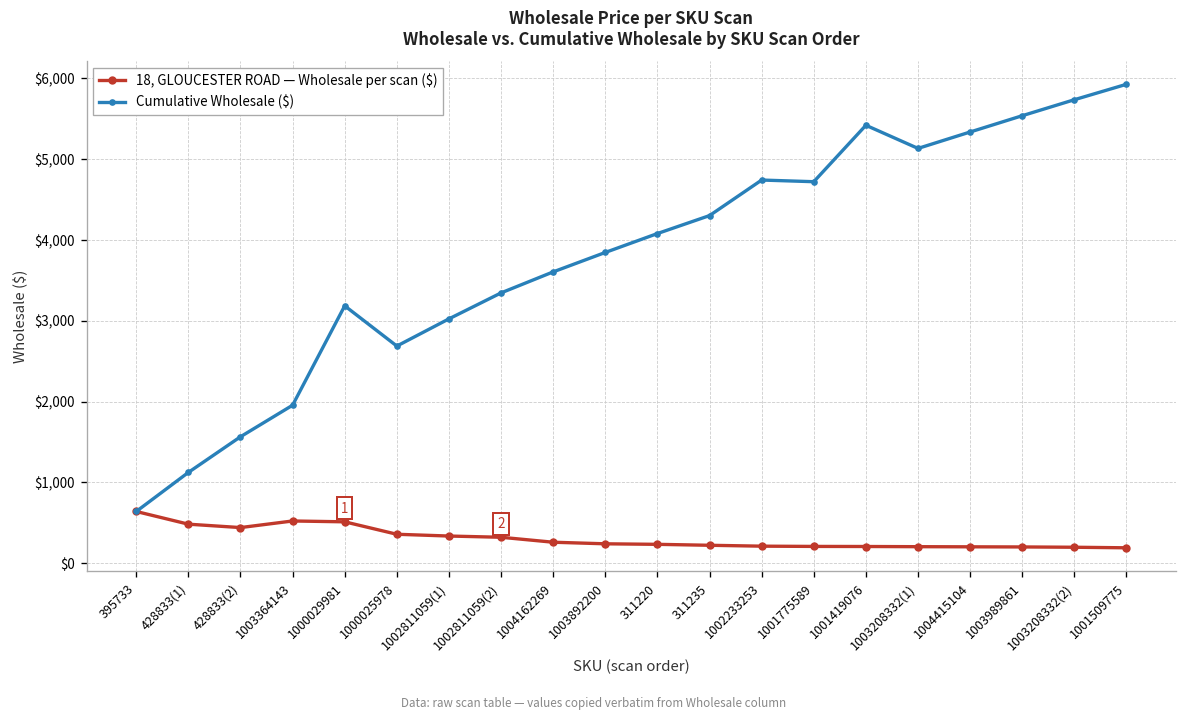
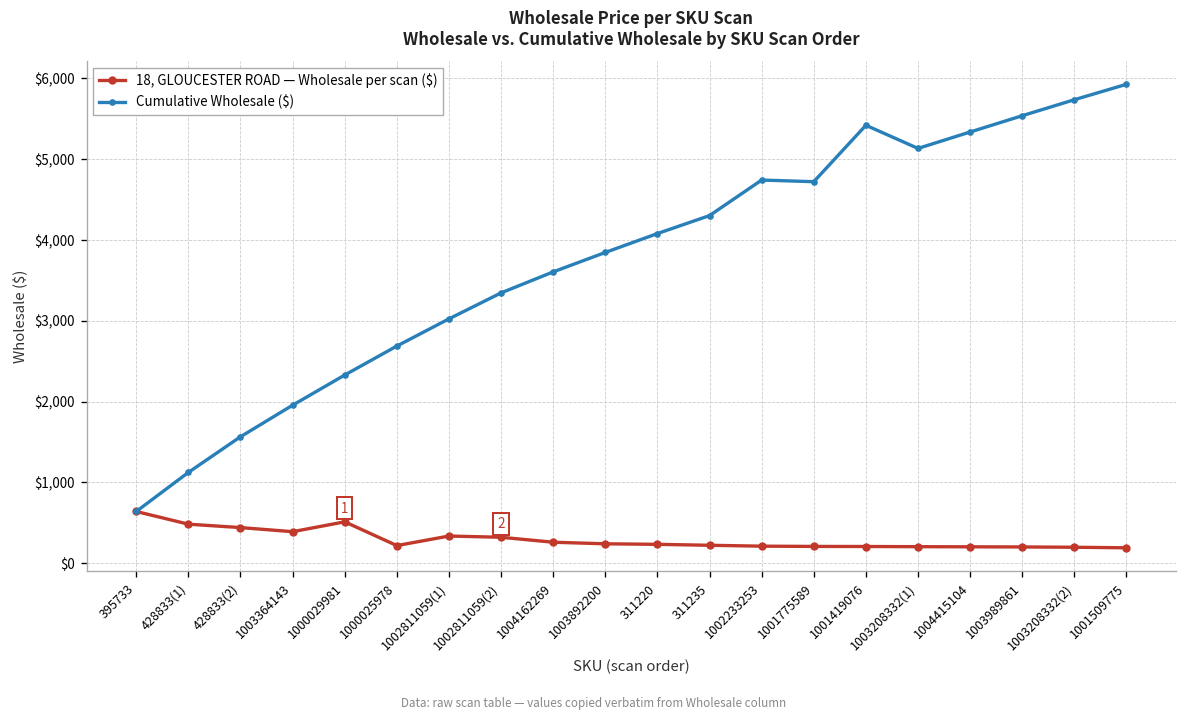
18, GLOUCESTER ROAD — Wholesale per scan ($), 1003364143: $500 -> $400
Cumulative Wholesale ($), 1000029981: $3,200 -> $2,300
18, GLOUCESTER ROAD — Wholesale per scan ($), 1000025978: $400 -> $200
